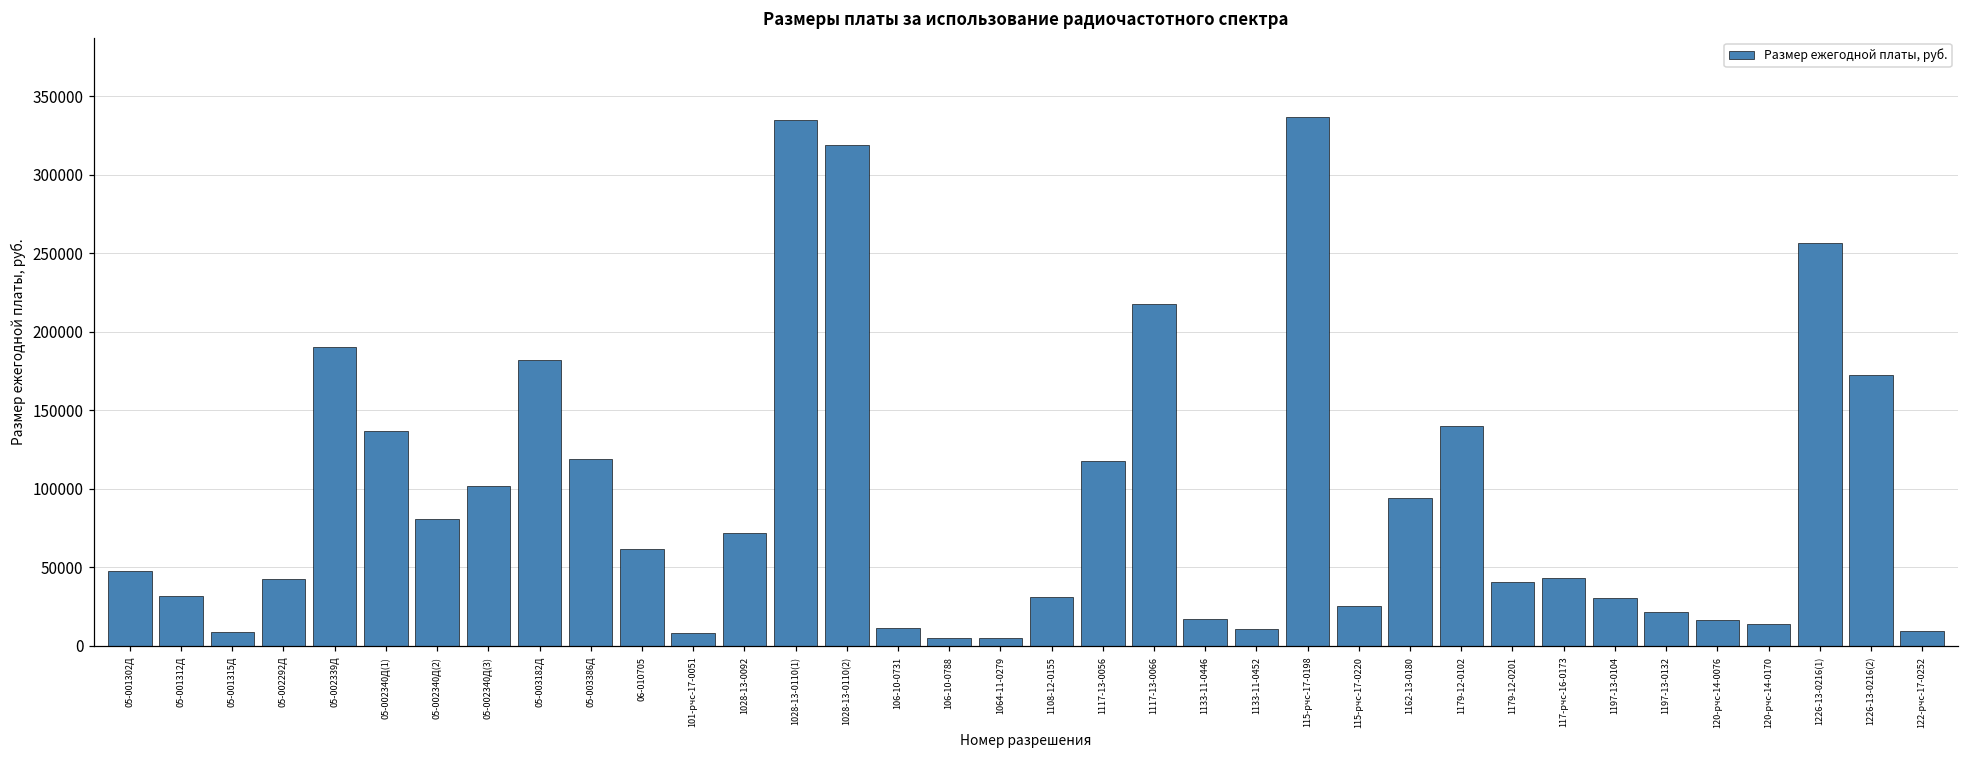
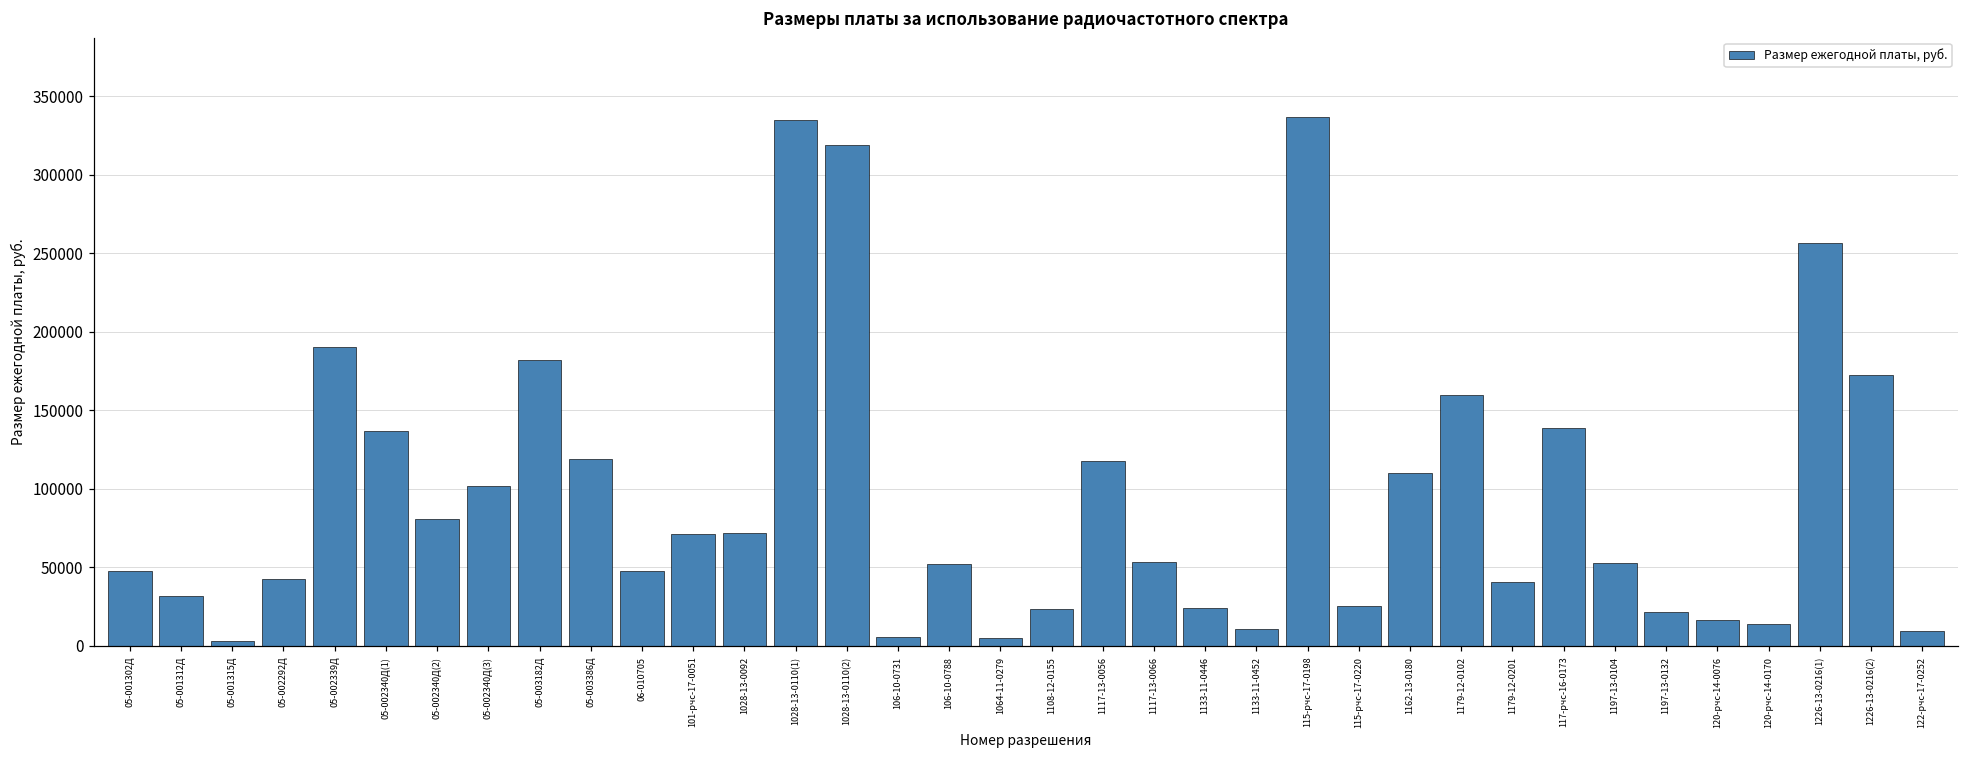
05-001315Д: 9000 -> 3000
06-010705: 62000 -> 48000
101-рчс-17-0051: 8000 -> 71000
106-10-0731: 11000 -> 6000
106-10-0788: 5000 -> 52000
1108-12-0155: 31000 -> 24000
1117-13-0066: 218000 -> 53000
1133-11-0446: 17000 -> 24000
1162-13-0180: 95000 -> 110000
1179-12-0102: 140000 -> 160000
117-рчс-16-0173: 43000 -> 139000
1197-13-0104: 30000 -> 53000
